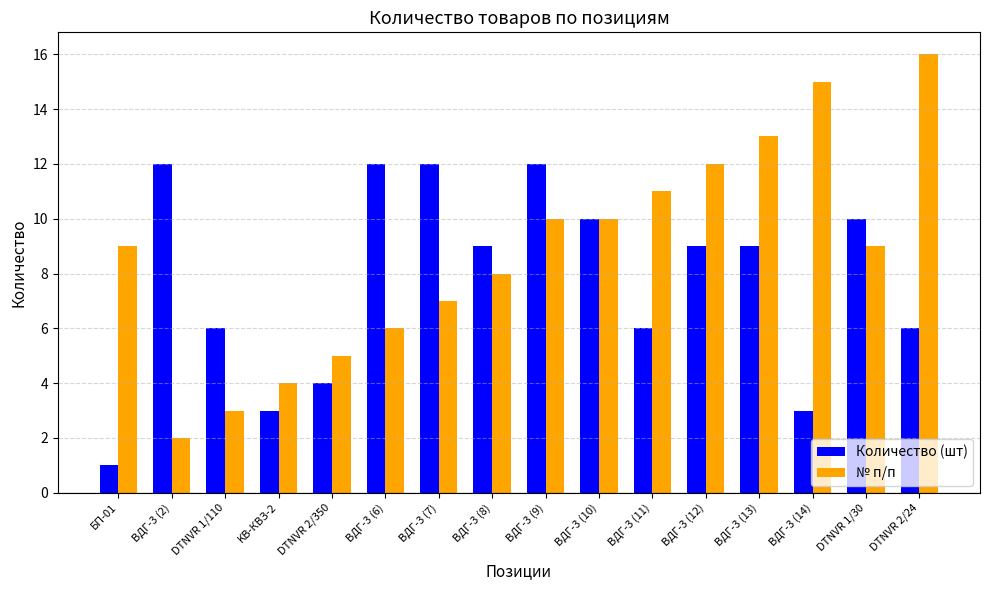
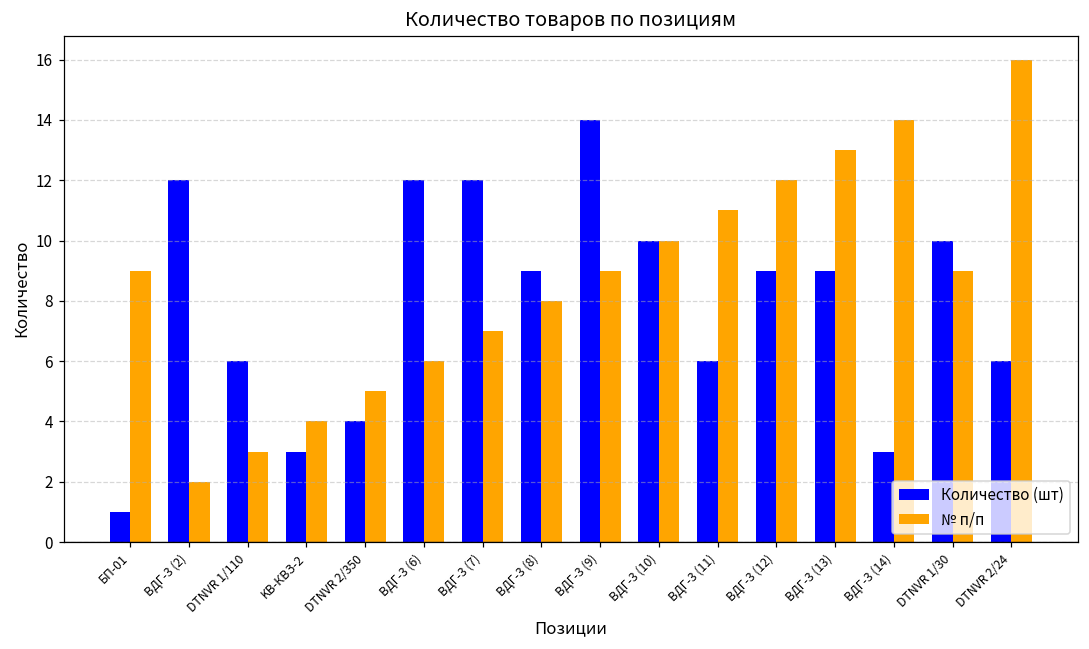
Количество (шт), ВДГ-3 (9): 12 -> 14
№ п/п, ВДГ-3 (9): 10 -> 9
№ п/п, ВДГ-3 (14): 15 -> 14
